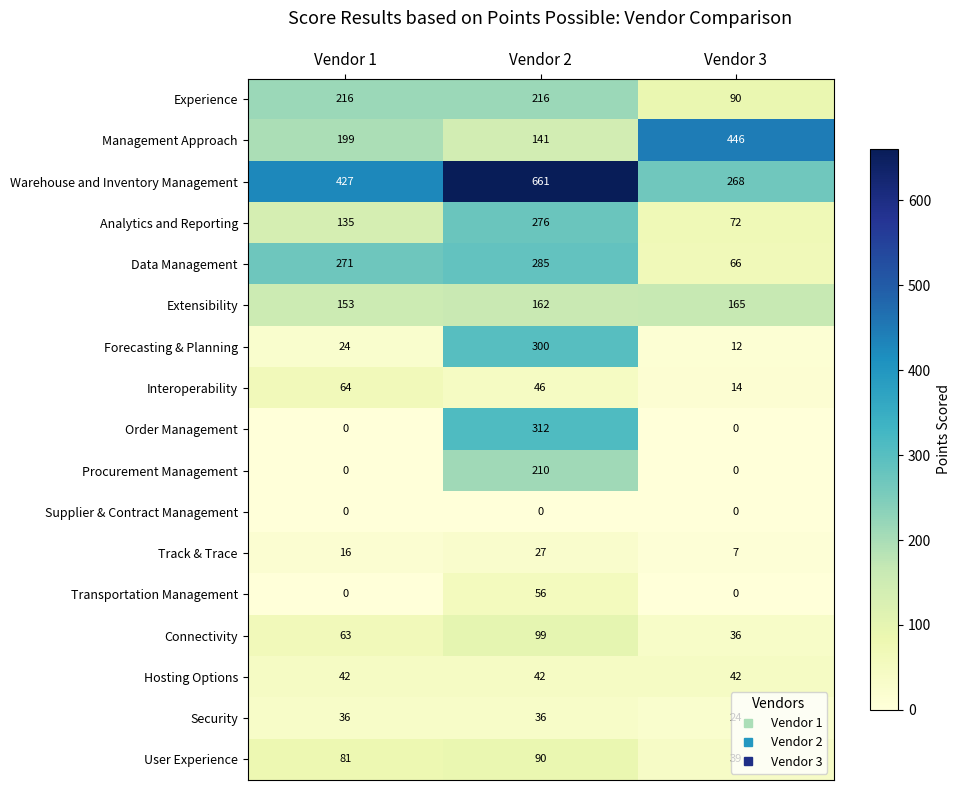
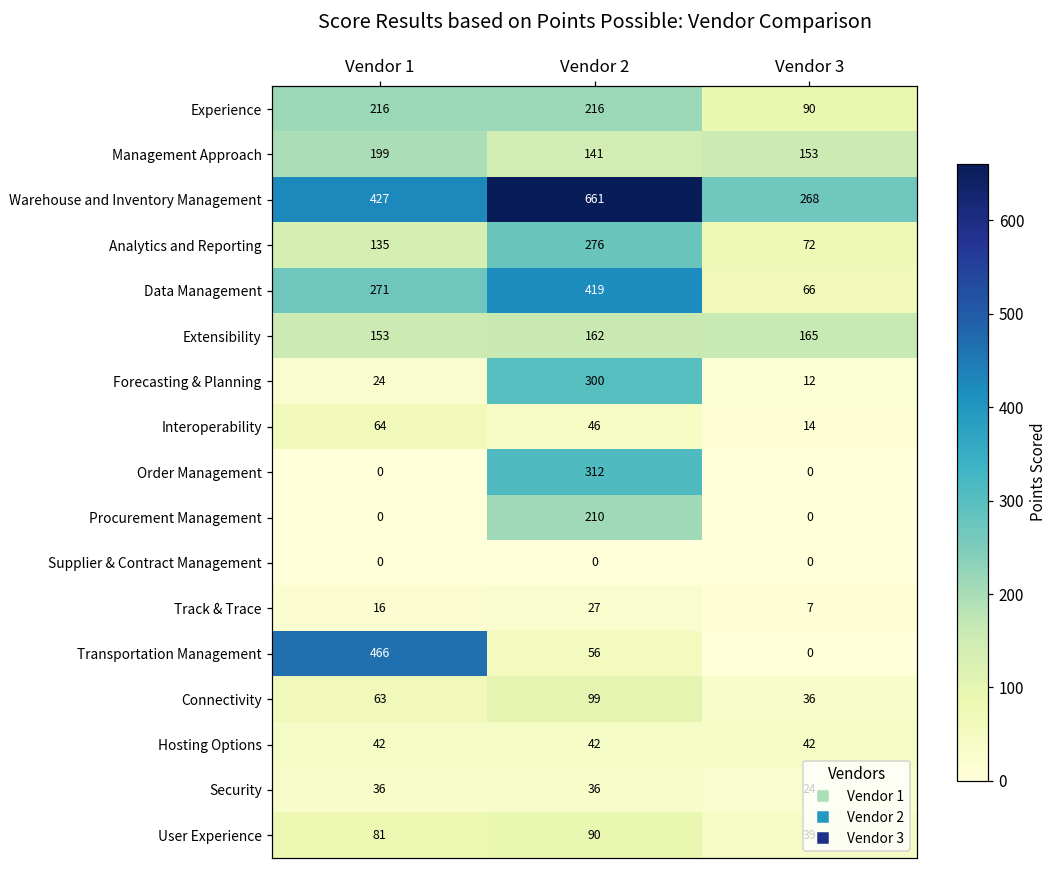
Management Approach, Vendor 3: 446 -> 153
Data Management, Vendor 2: 285 -> 419
Transportation Management, Vendor 1: 0 -> 466
